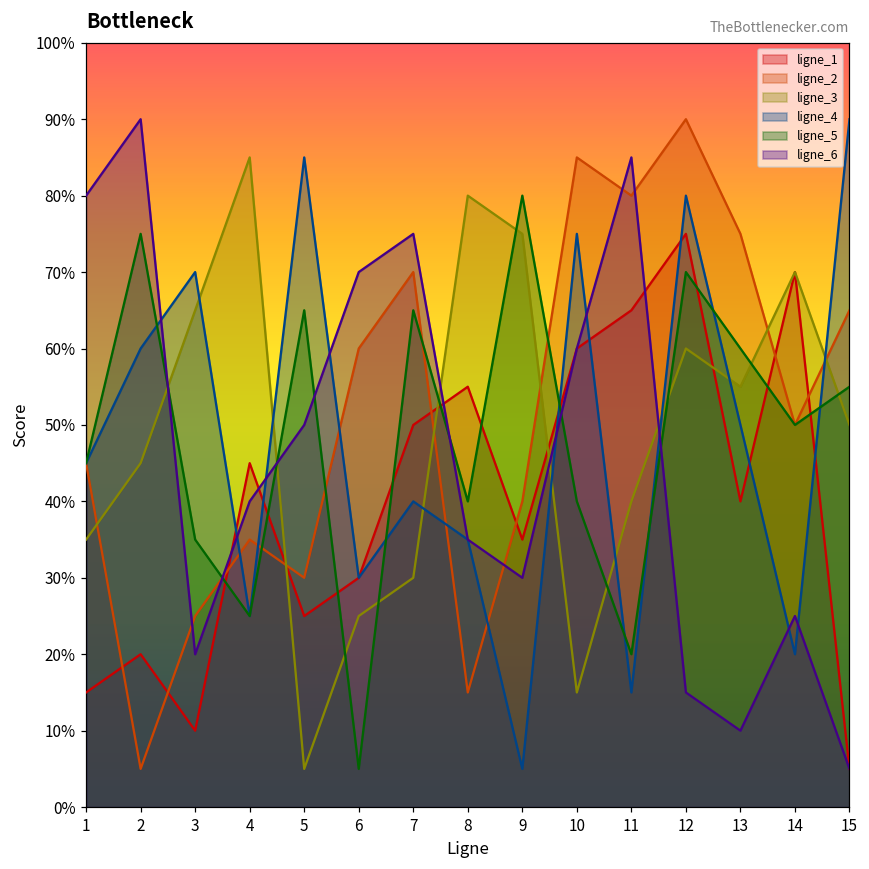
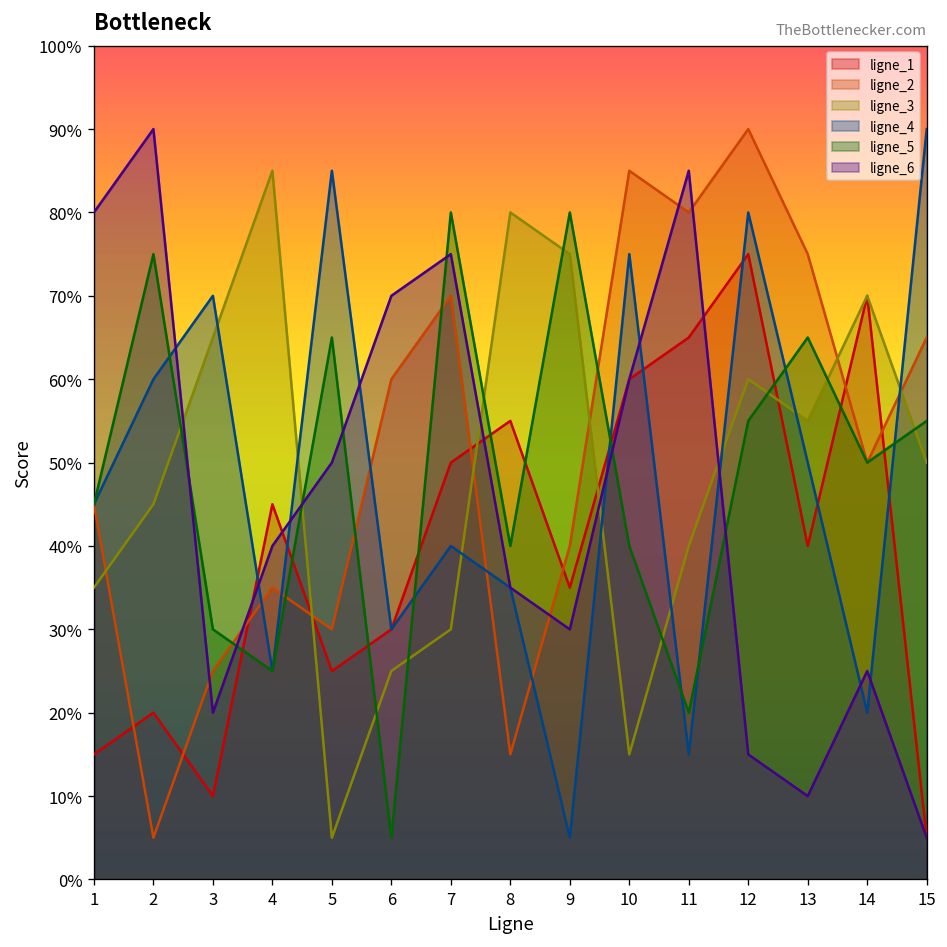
ligne_5, 3: 35% -> 30%
ligne_5, 7: 65% -> 80%
ligne_5, 12: 70% -> 55%
ligne_5, 13: 60% -> 65%
